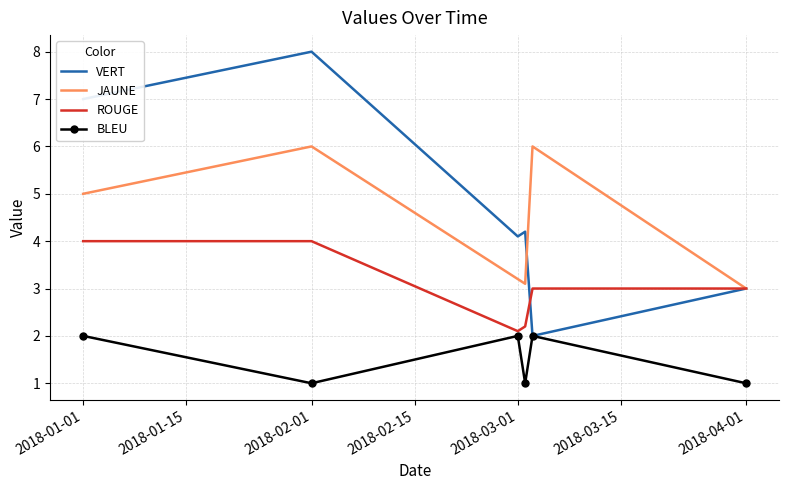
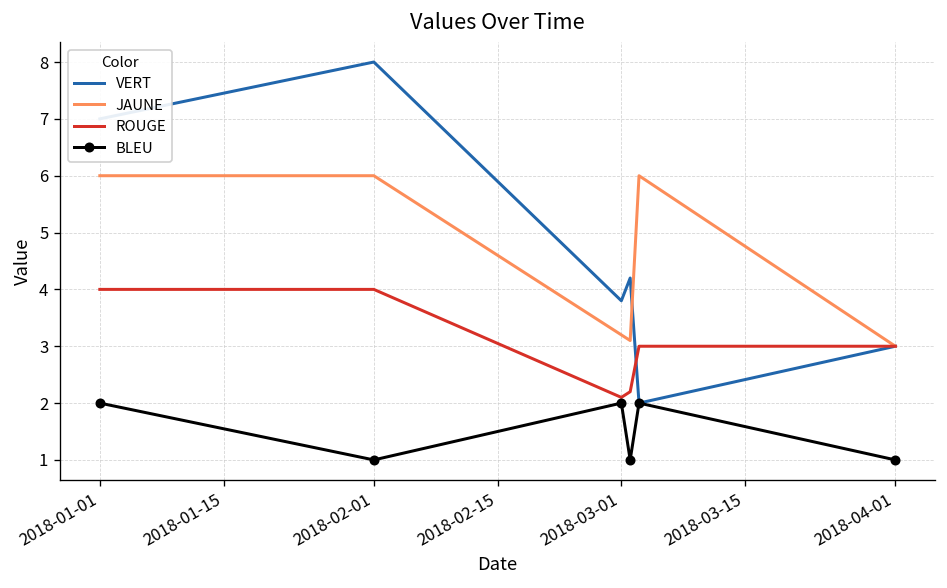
JAUNE, 2018-01-01: 5 -> 6
VERT, 2018-03-01: 4.1 -> 3.8
